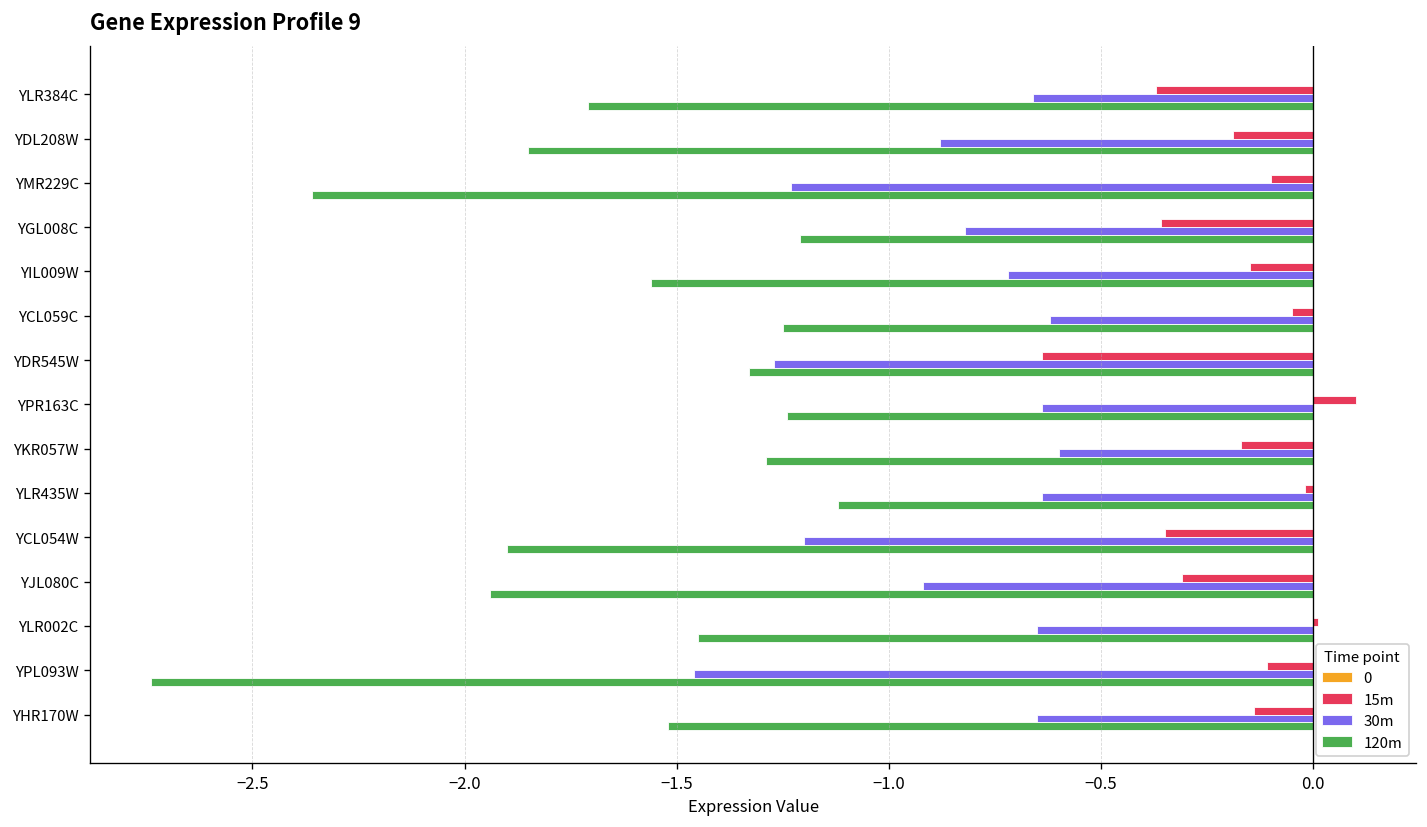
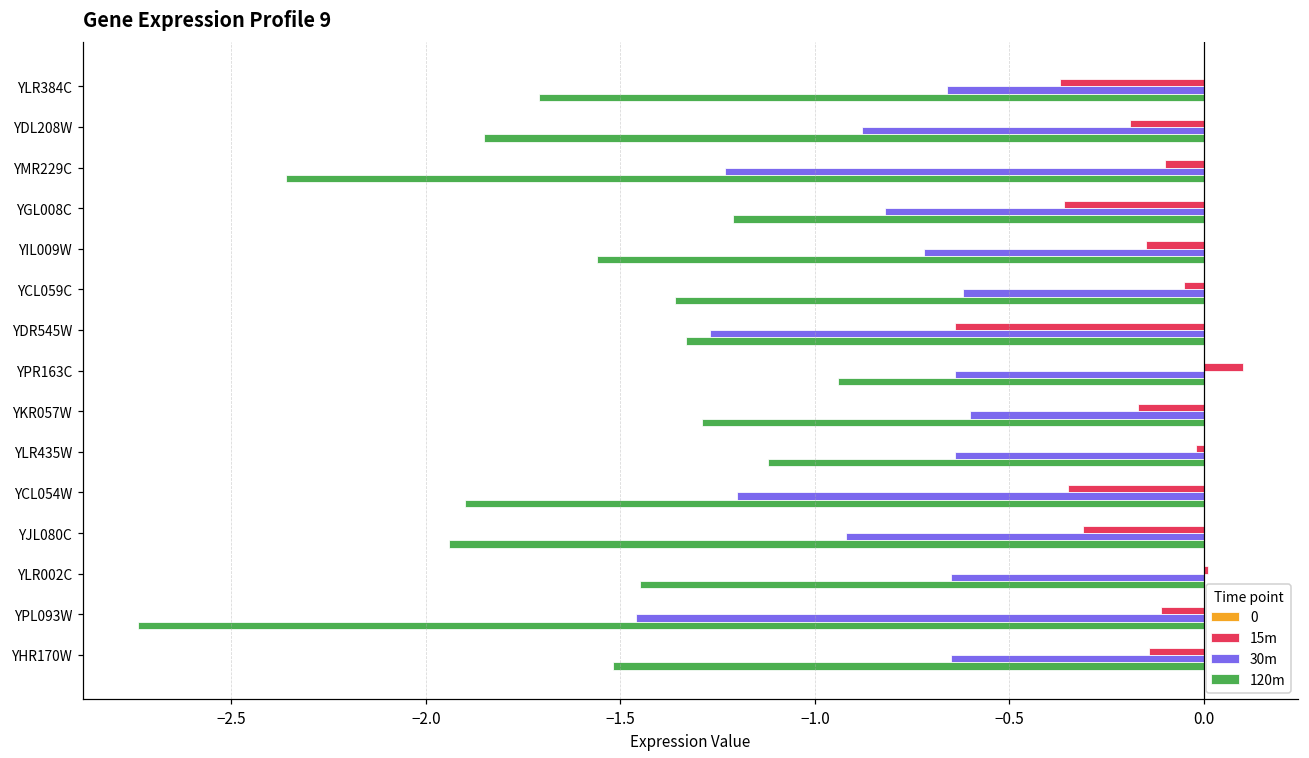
120m, YCL059C: -1.25 -> -1.36
120m, YPR163C: -1.24 -> -0.94
